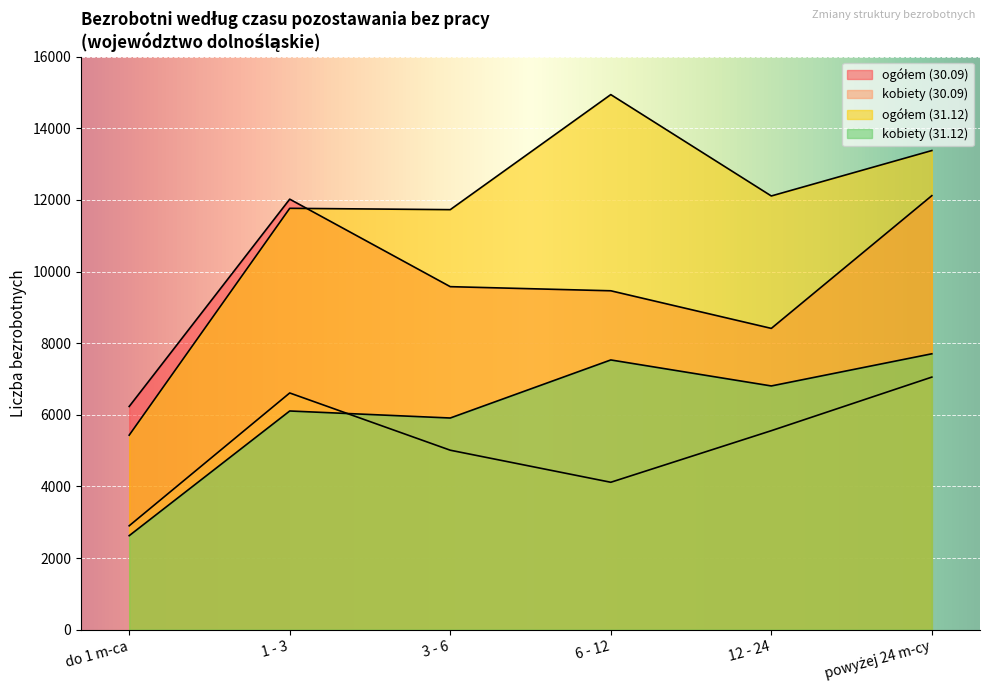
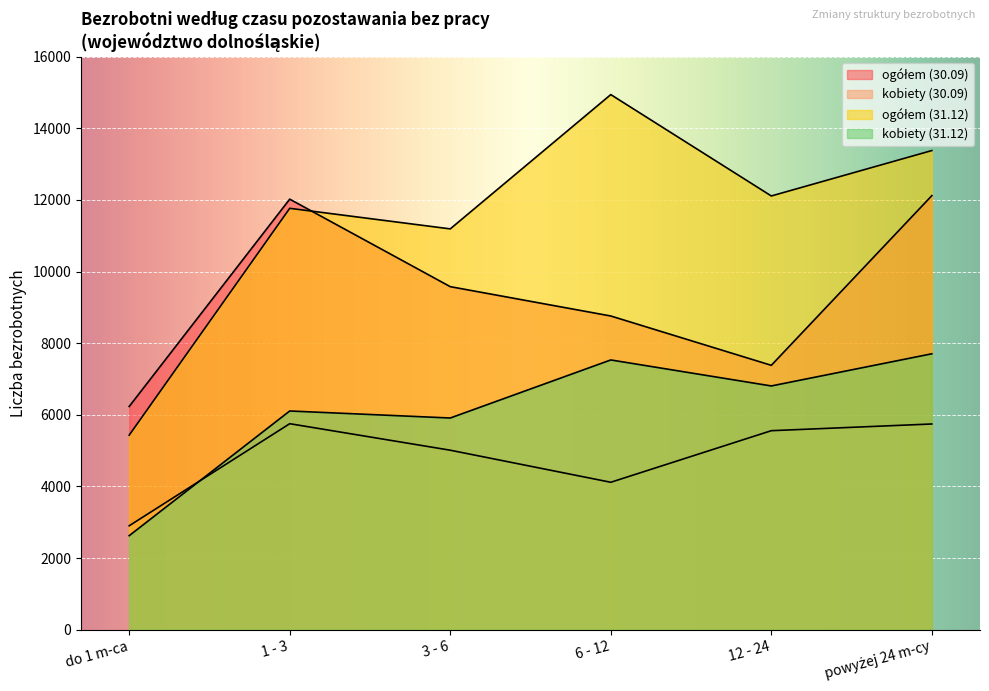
kobiety (30.09), 1 - 3: 6600 -> 5800
ogółem (31.12), 3 - 6: 11700 -> 11200
ogółem (30.09), 6 - 12: 9500 -> 8800
ogółem (30.09), 12 - 24: 8400 -> 7400
kobiety (30.09), powyżej 24 m-cy: 7100 -> 5700
